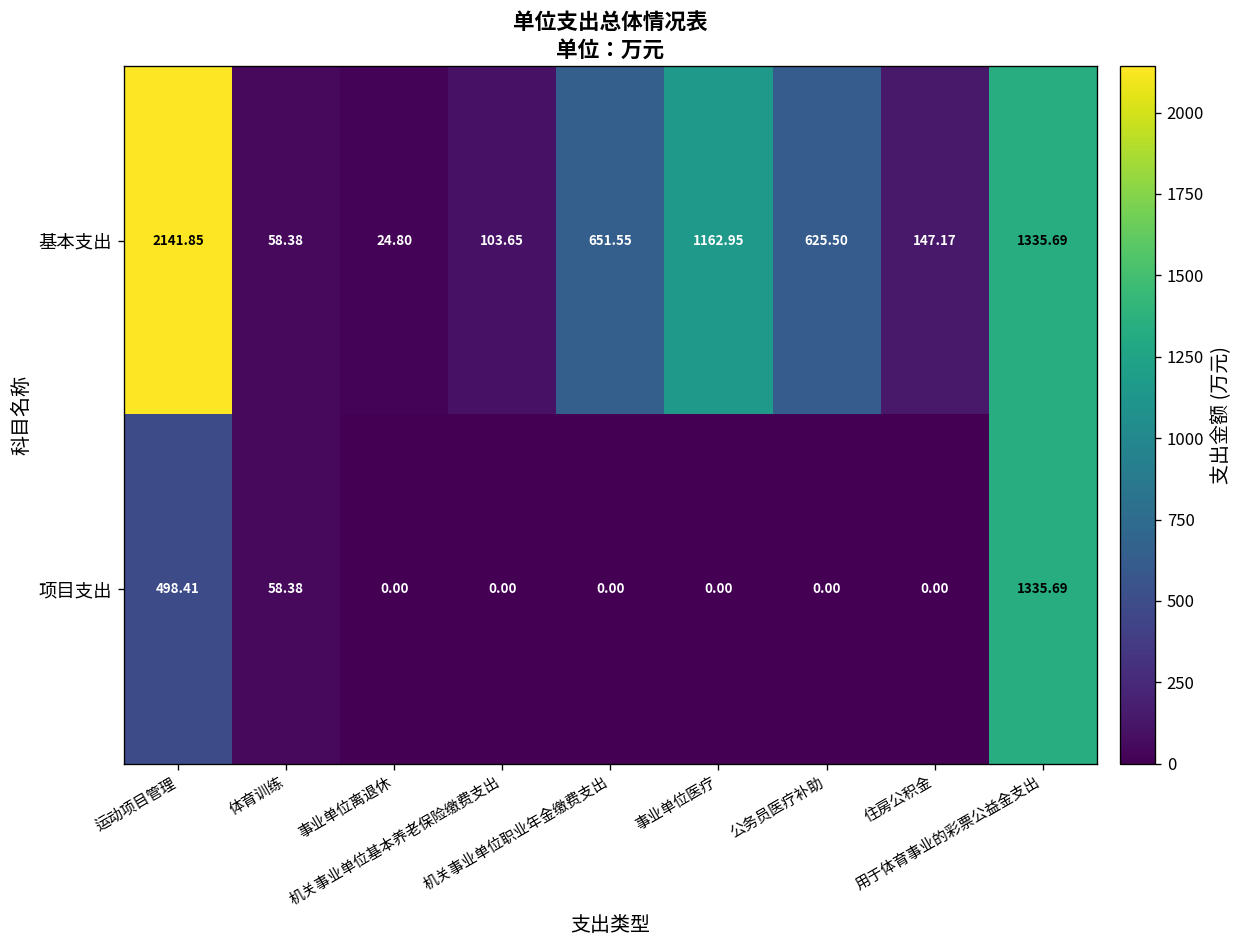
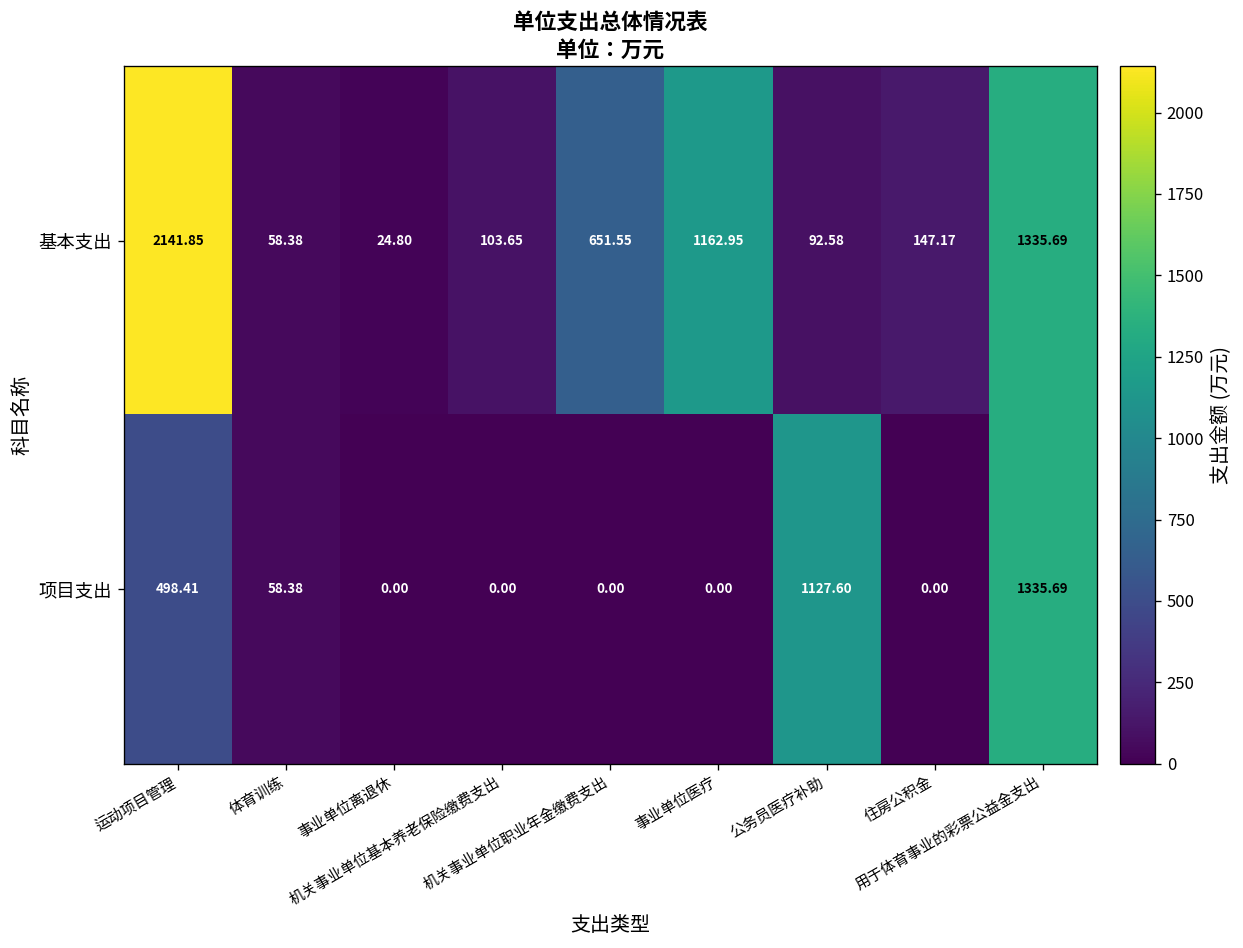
基本支出, 公务员医疗补助: 625.50 -> 92.58
项目支出, 公务员医疗补助: 0.00 -> 1127.60
